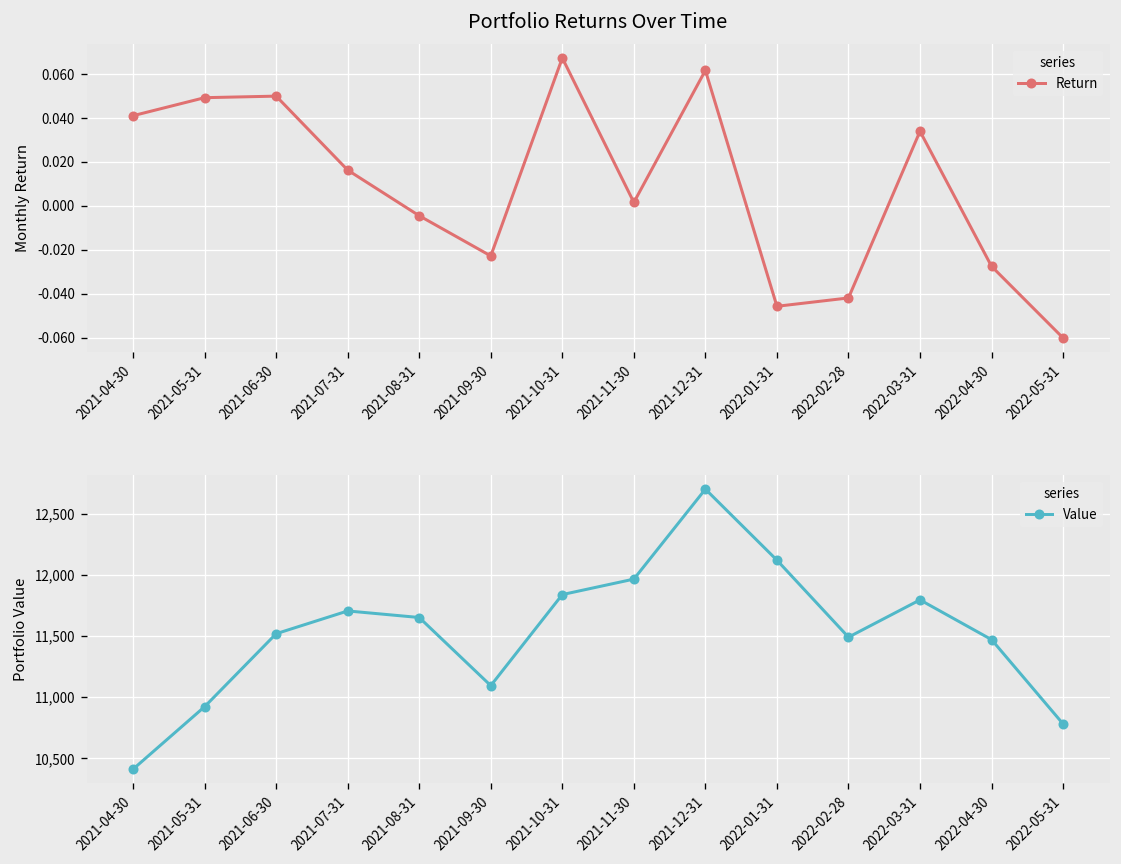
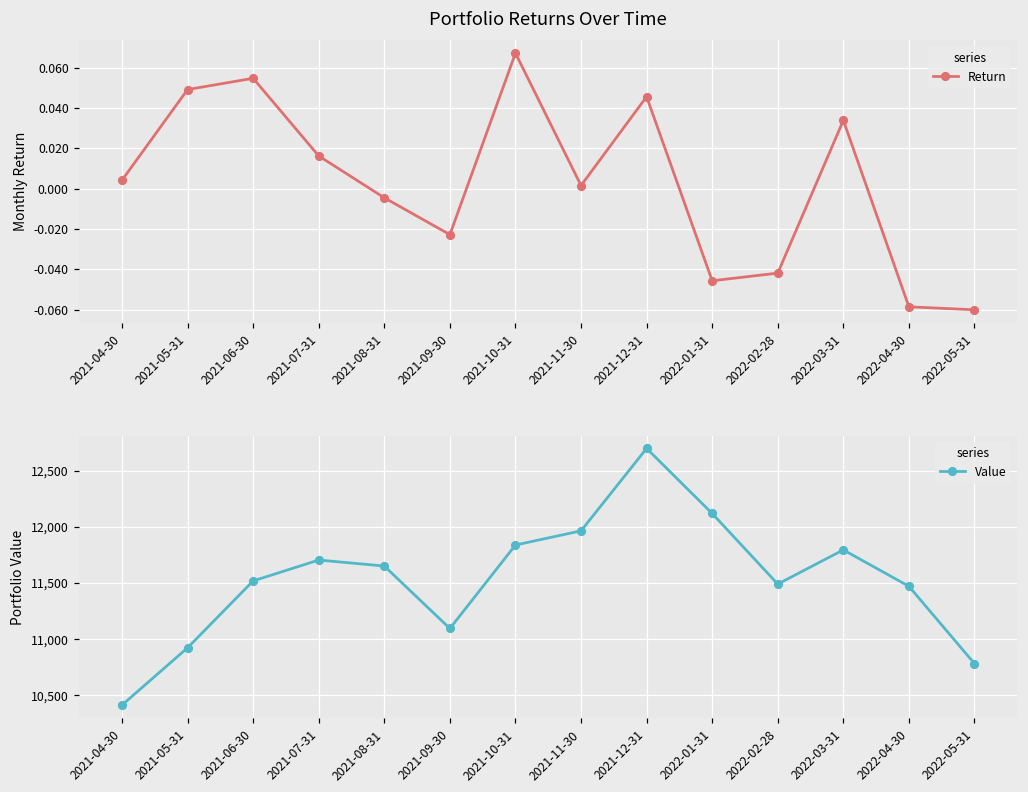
Portfolio Returns Over Time, 2021-04-30: 0.041 -> 0.004
Portfolio Returns Over Time, 2021-06-30: 0.050 -> 0.055
Portfolio Returns Over Time, 2021-12-31: 0.062 -> 0.046
Portfolio Returns Over Time, 2022-04-30: -0.028 -> -0.059
